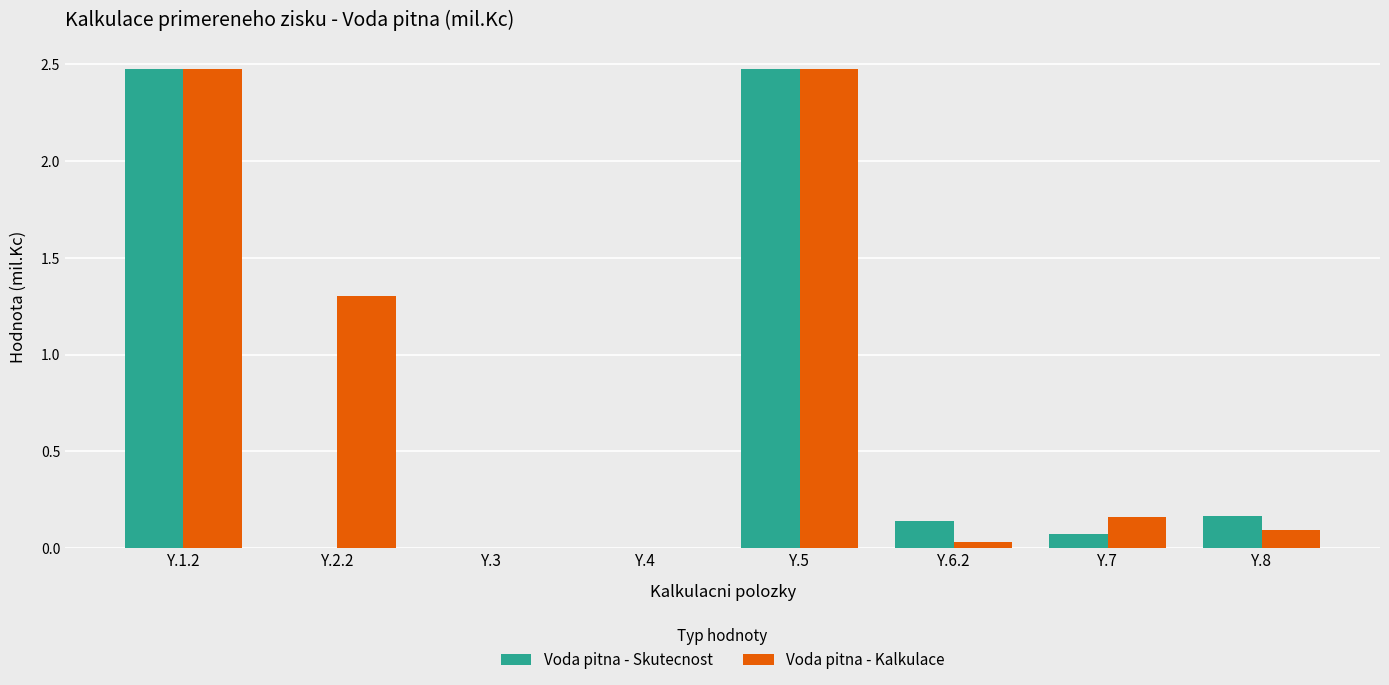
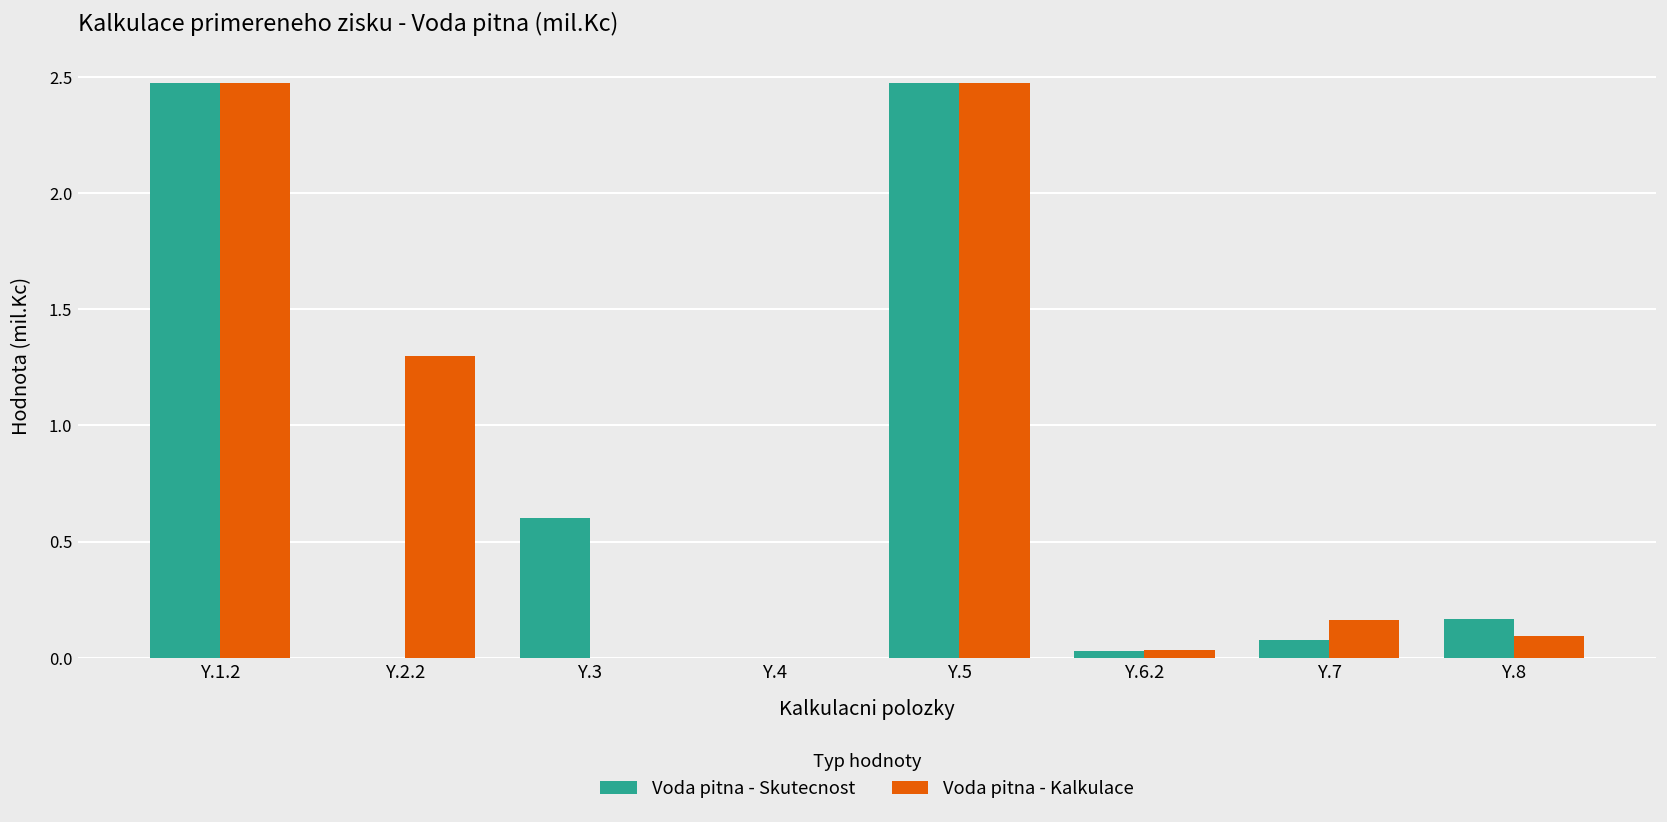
Voda pitna - Skutecnost, Y.3: 0.0 -> 0.6
Voda pitna - Skutecnost, Y.6.2: 0.14 -> 0.03
